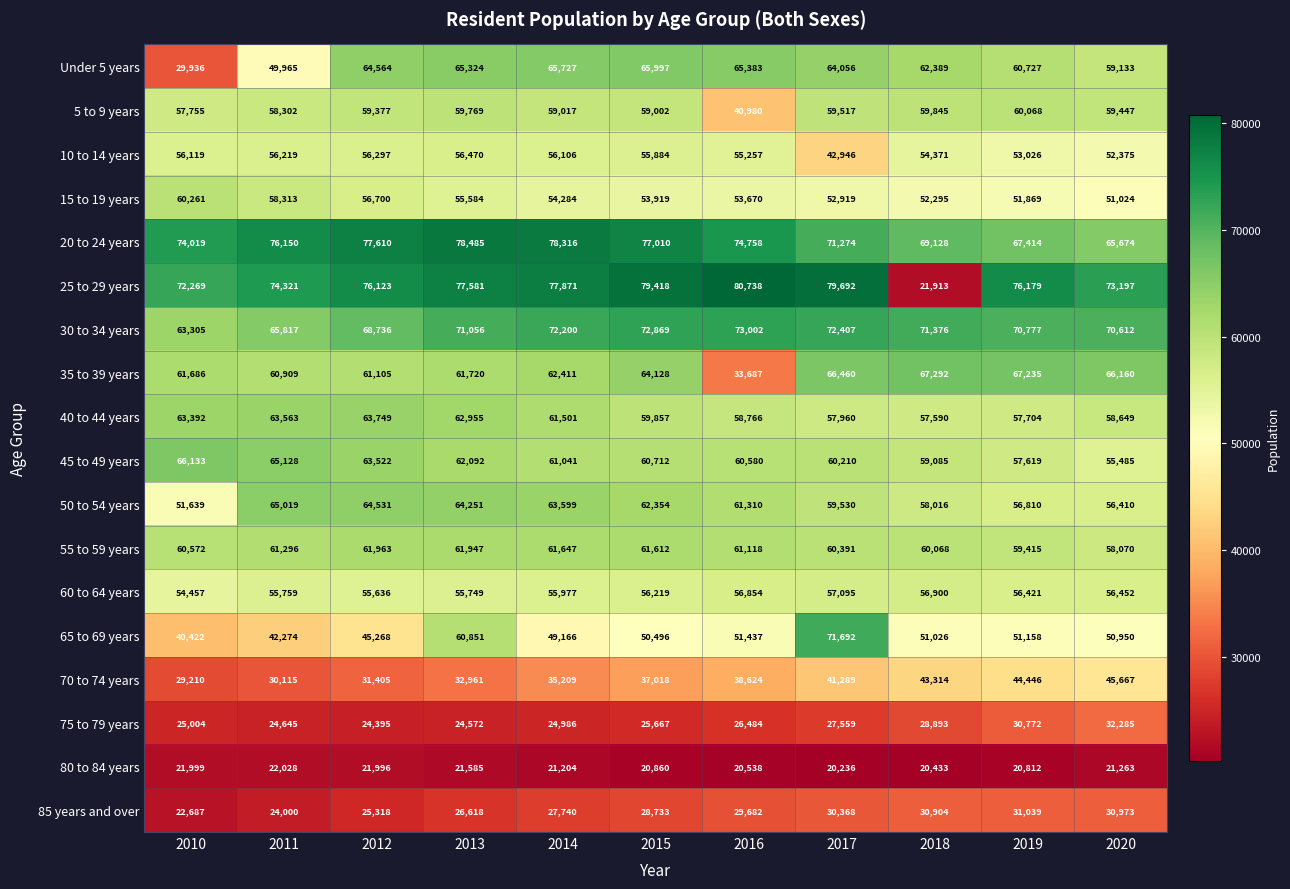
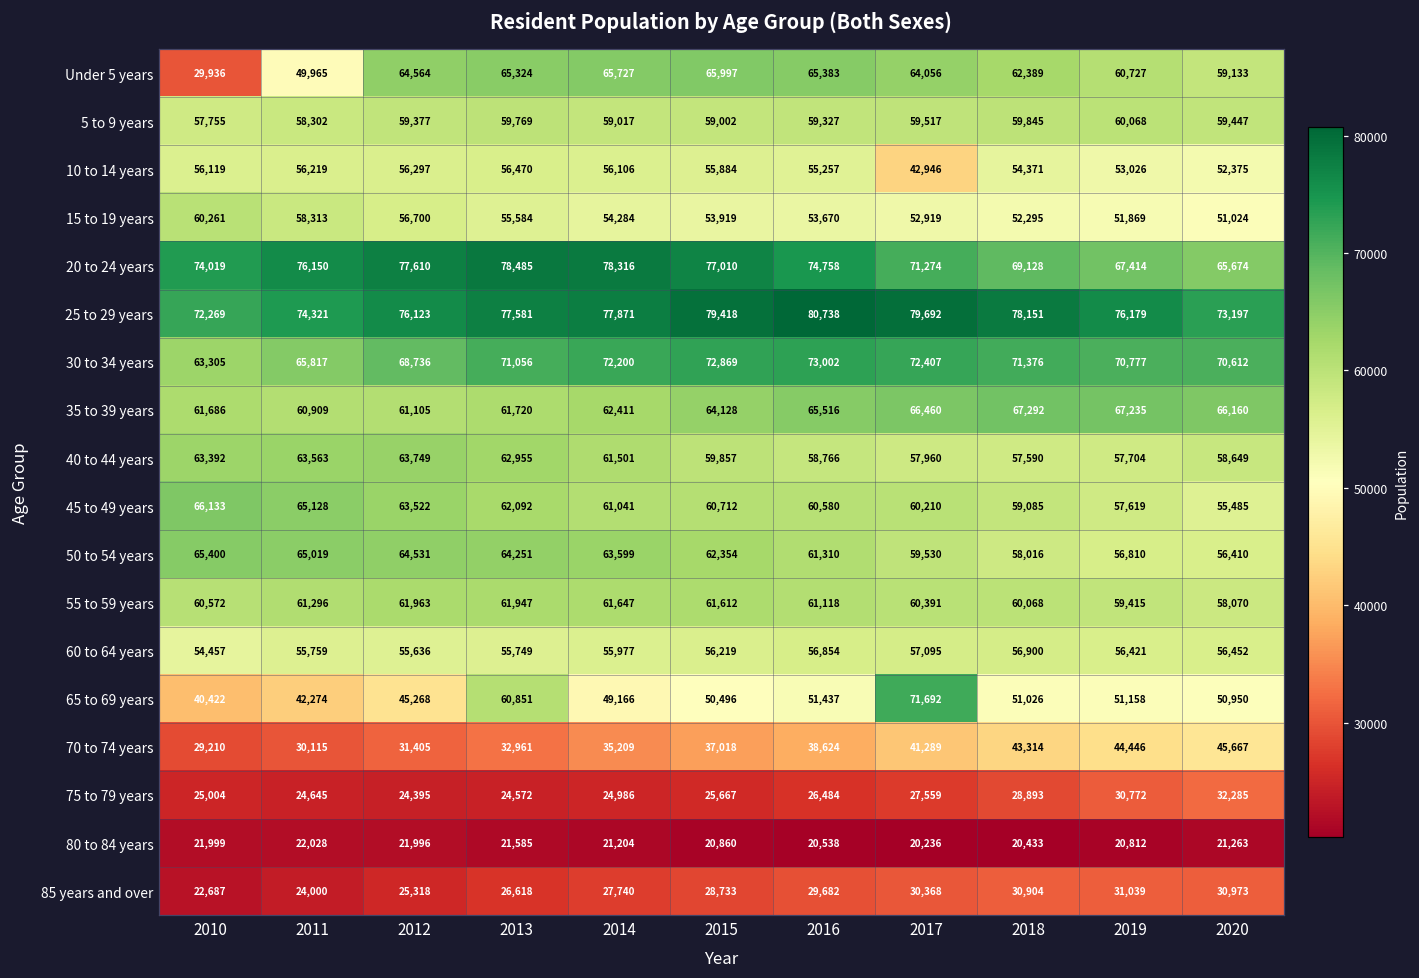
5 to 9 years, 2016: 40,980 -> 59,327
25 to 29 years, 2018: 21,913 -> 78,151
35 to 39 years, 2016: 33,687 -> 65,516
50 to 54 years, 2010: 51,639 -> 65,400
